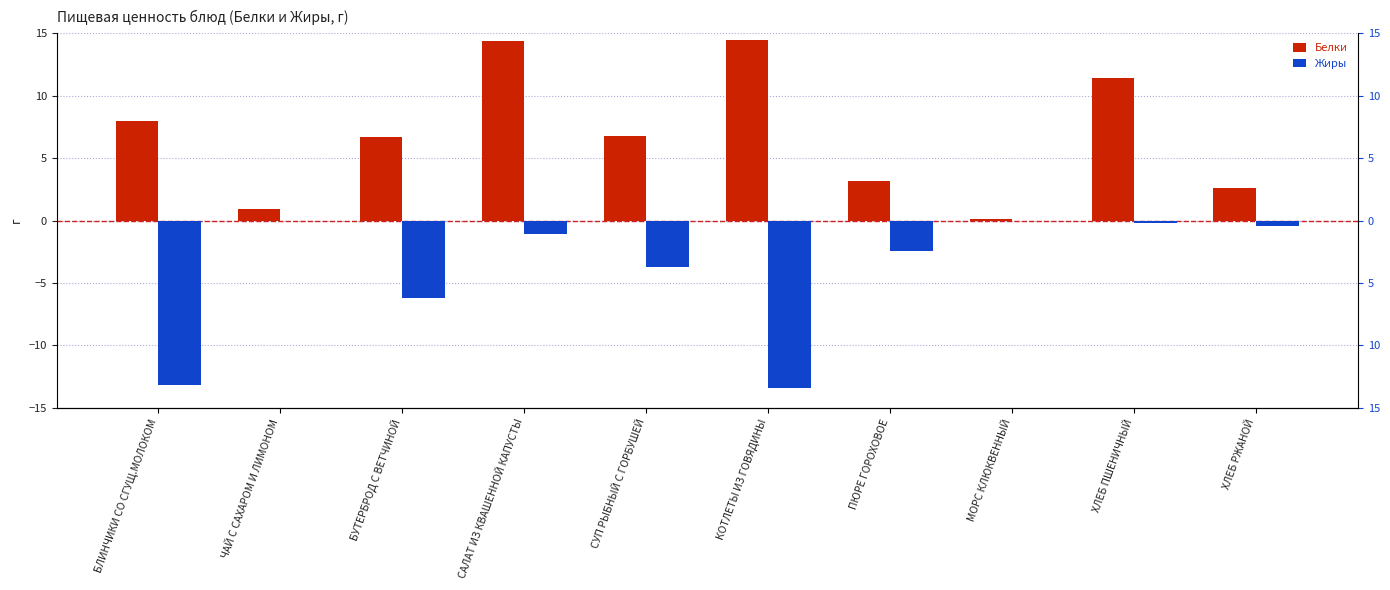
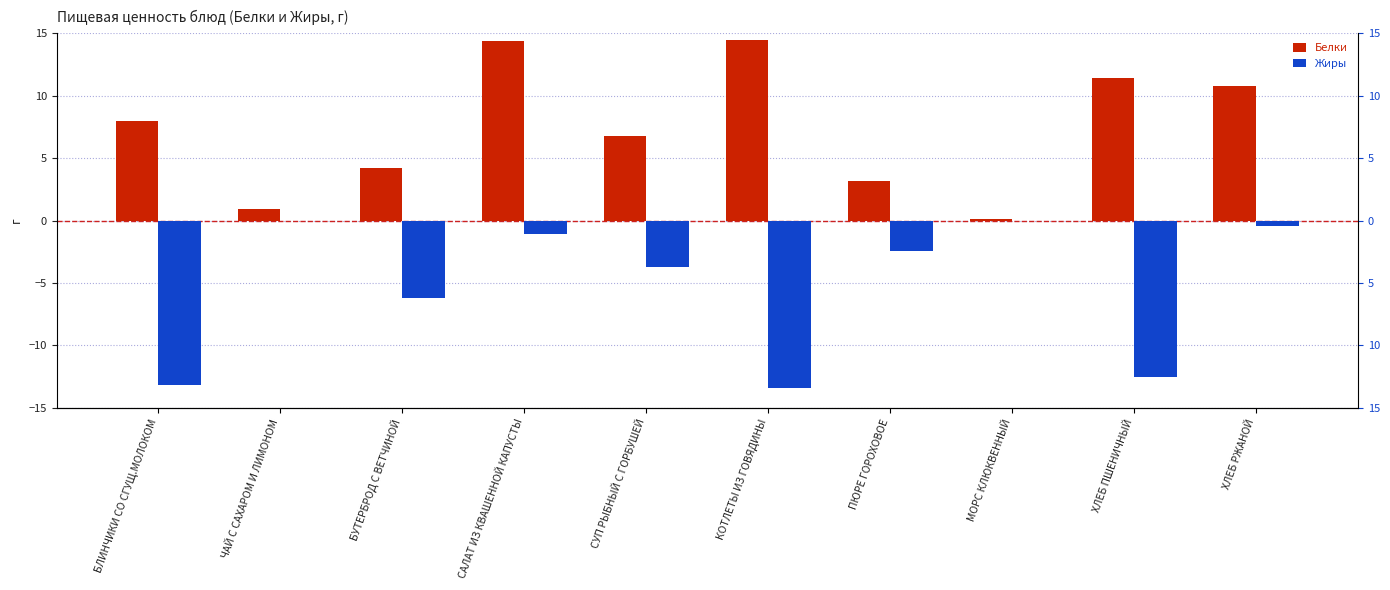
Белки, БУТЕРБРОД С ВЕТЧИНОЙ: 6.7 -> 4.2
Жиры, ХЛЕБ ПШЕНИЧНЫЙ: -0.2 -> -12.5
Белки, ХЛЕБ РЖАНОЙ: 2.6 -> 10.8
